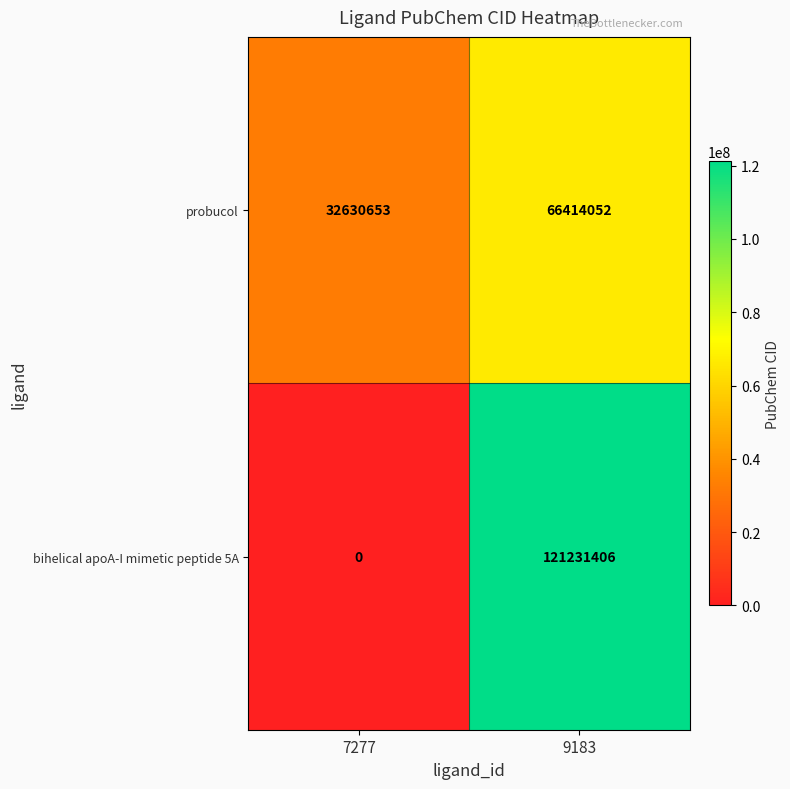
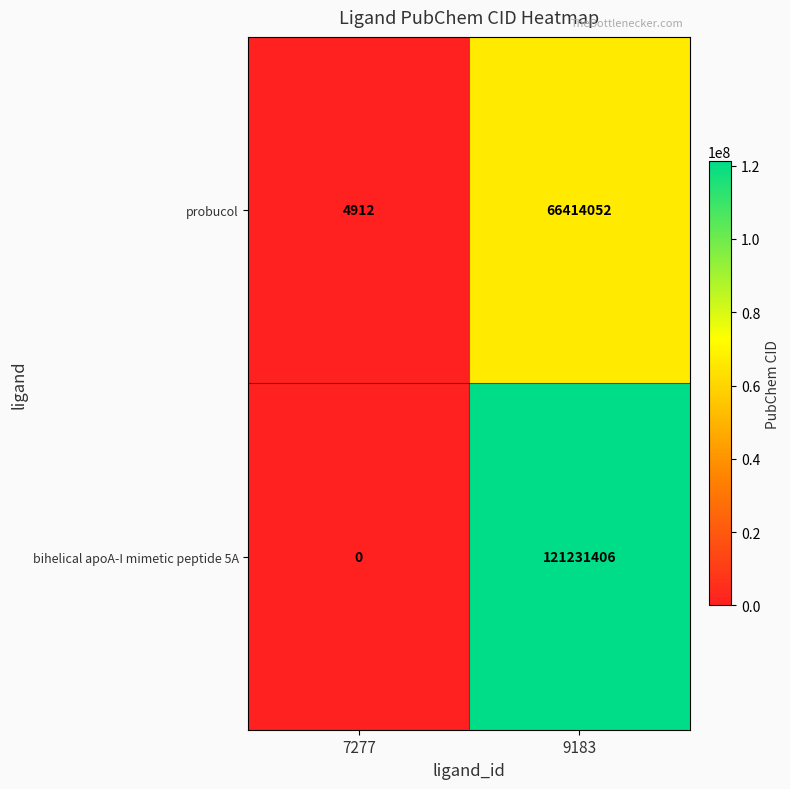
probucol, 7277: 32630653 -> 4912
